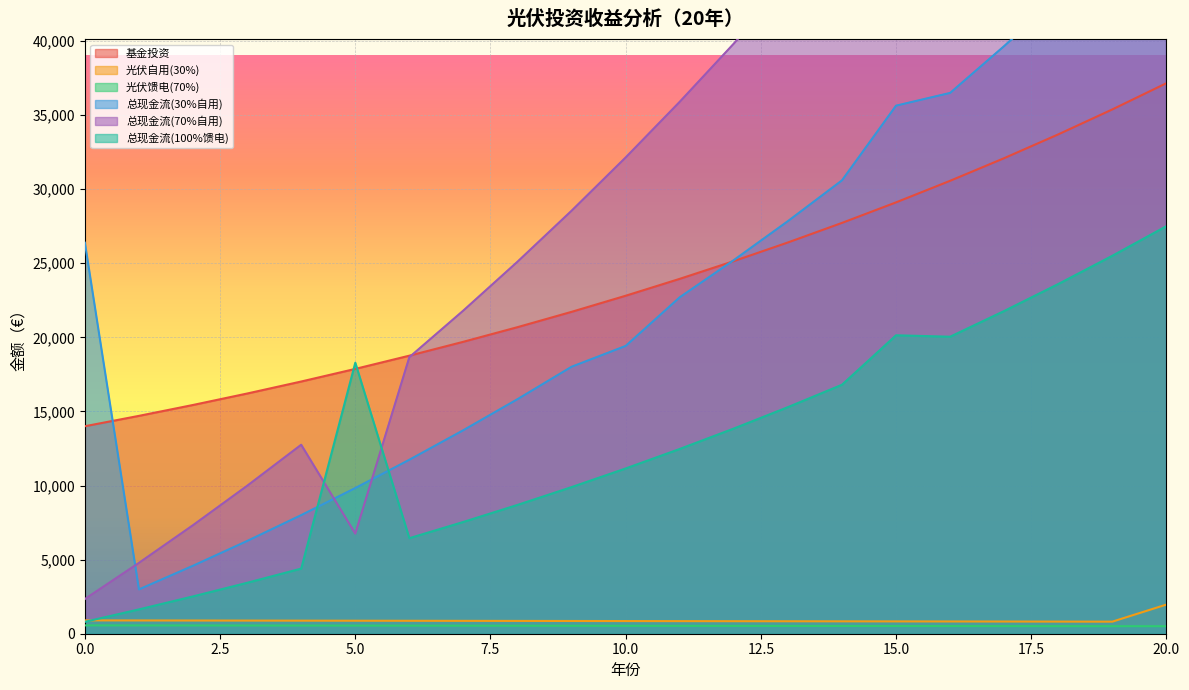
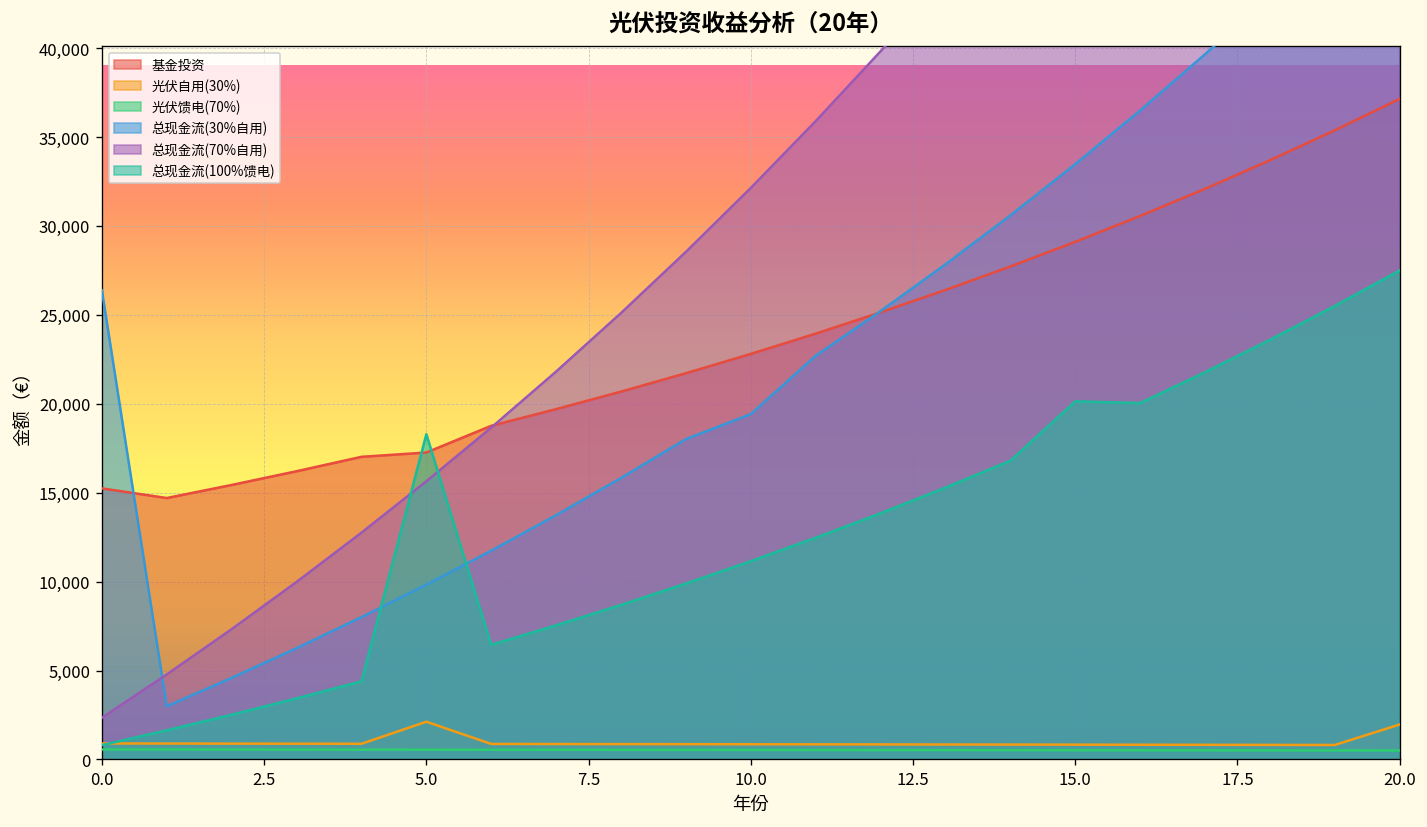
基金投资, 0.0: 14,000 -> 15,200
基金投资, 5.0: 17,900 -> 17,300
光伏自用(30%), 5.0: 900 -> 2,100
总现金流(70%自用), 5.0: 6,800 -> 15,600
总现金流(30%自用), 15.0: 35,600 -> 33,500
